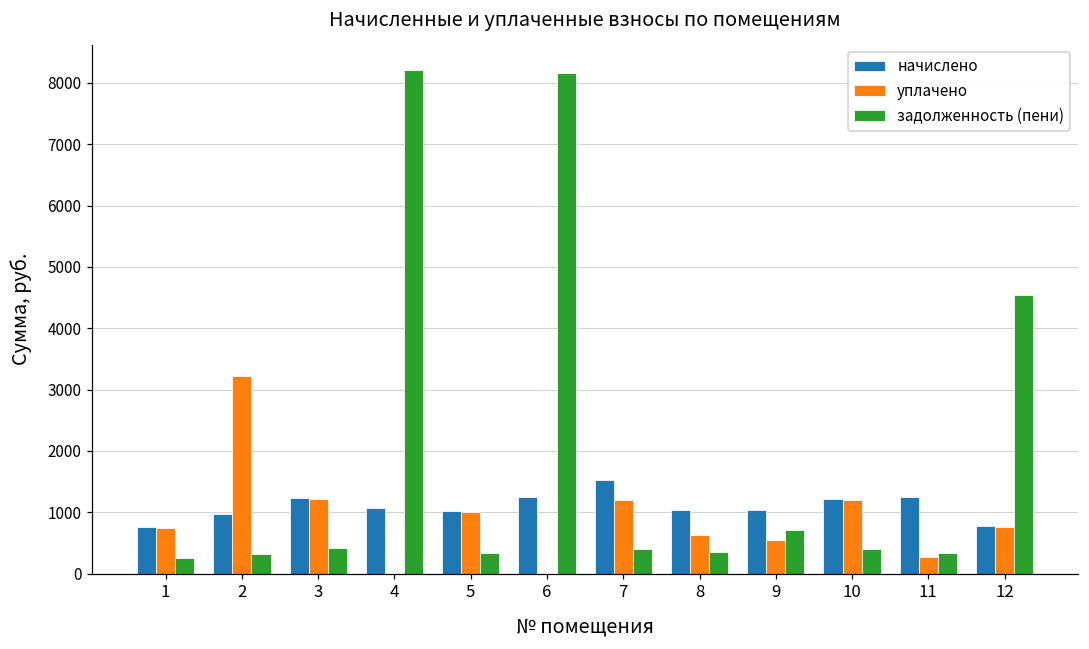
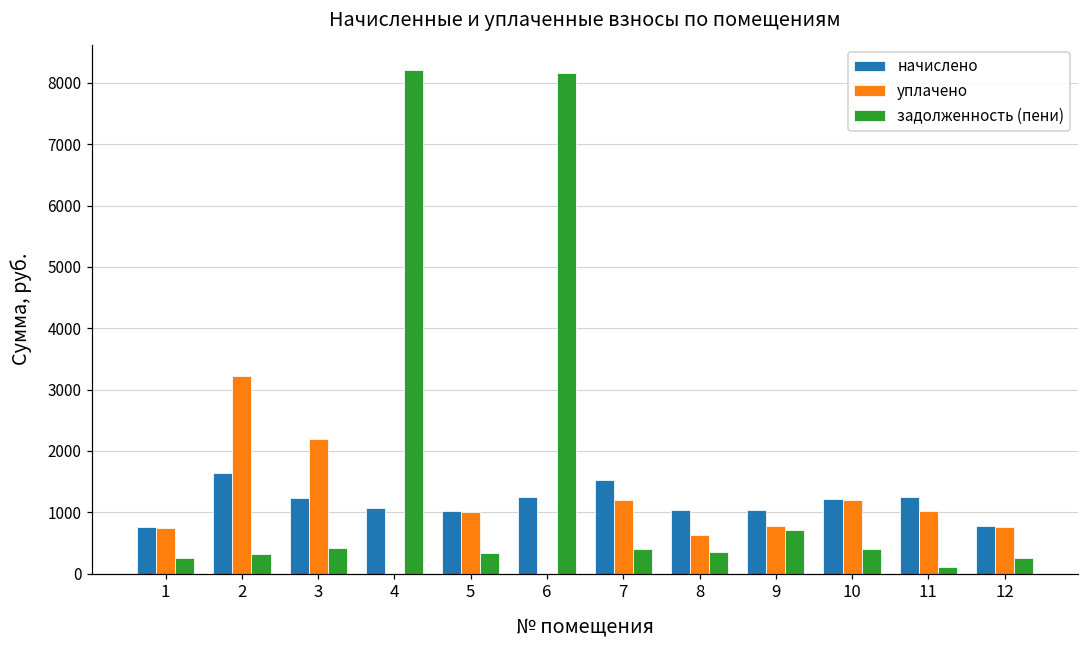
начислено, 2: 1000 -> 1600
уплачено, 3: 1200 -> 2200
уплачено, 9: 600 -> 800
уплачено, 11: 300 -> 1000
задолженность (пени), 11: 300 -> 100
задолженность (пени), 12: 4500 -> 300
